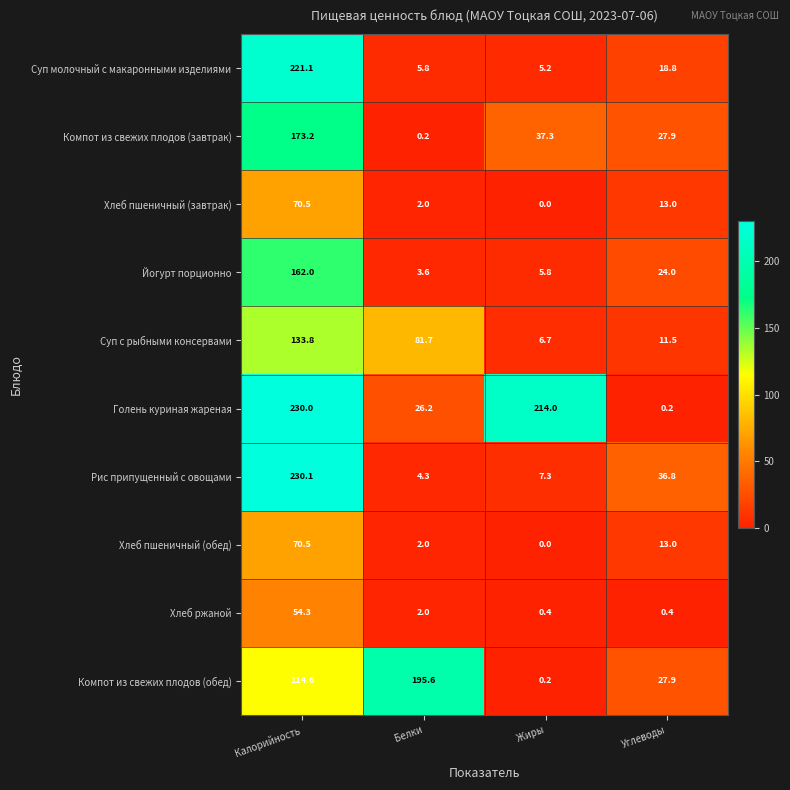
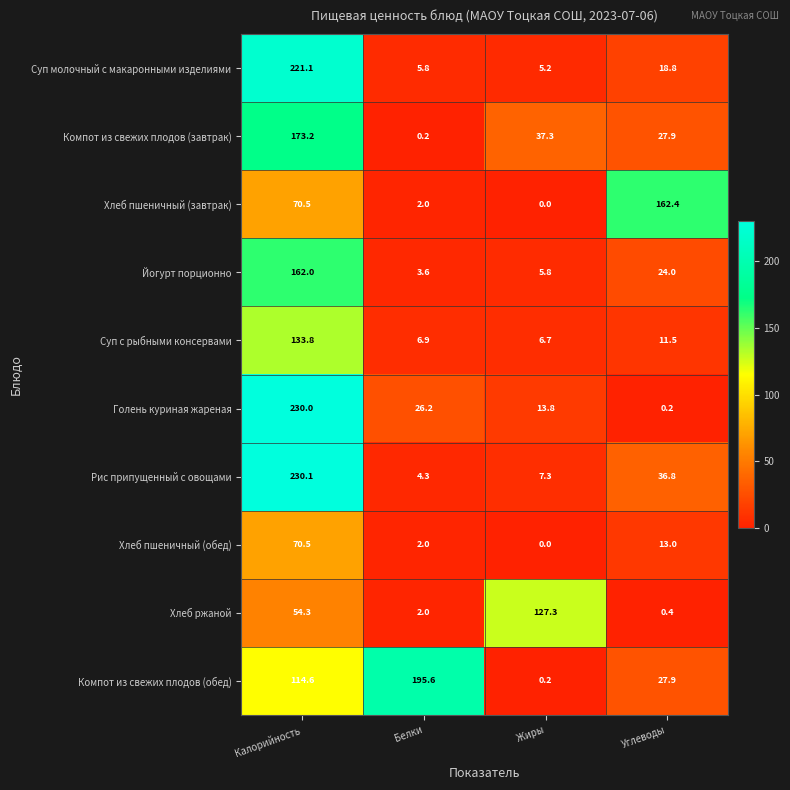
Хлеб пшеничный (завтрак), Углеводы: 13.0 -> 162.4
Суп с рыбными консервами, Белки: 81.7 -> 6.9
Голень куриная жареная, Жиры: 214.0 -> 13.8
Хлеб ржаной, Жиры: 0.4 -> 127.3
